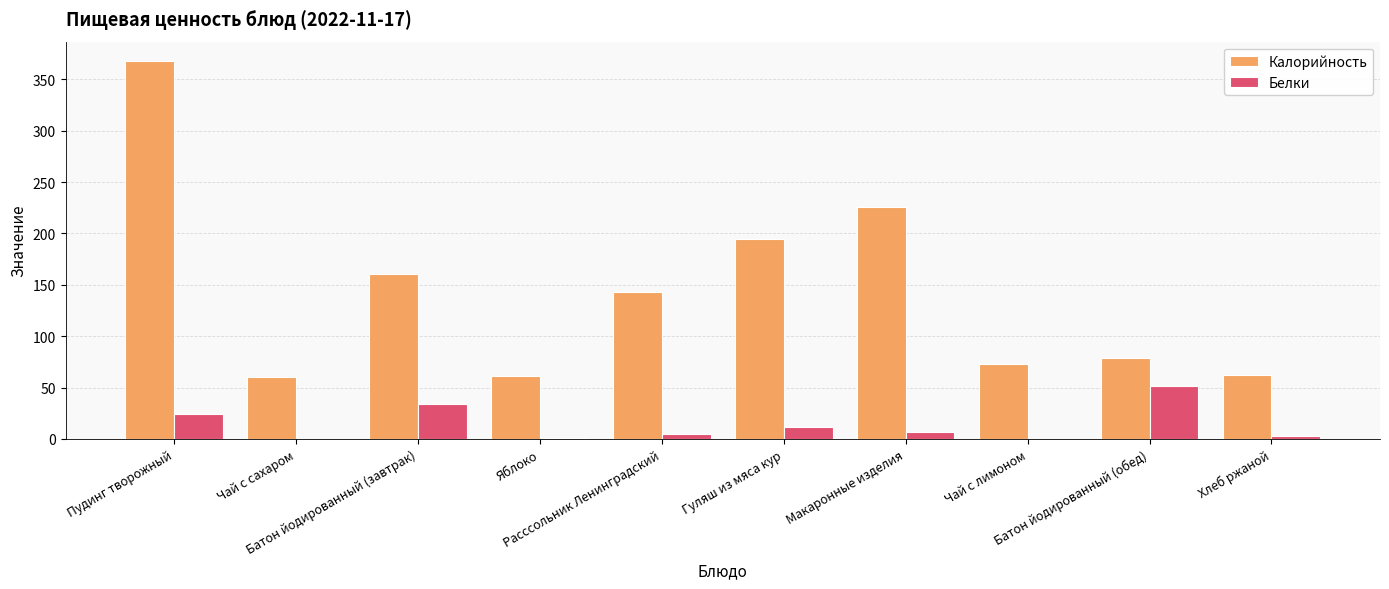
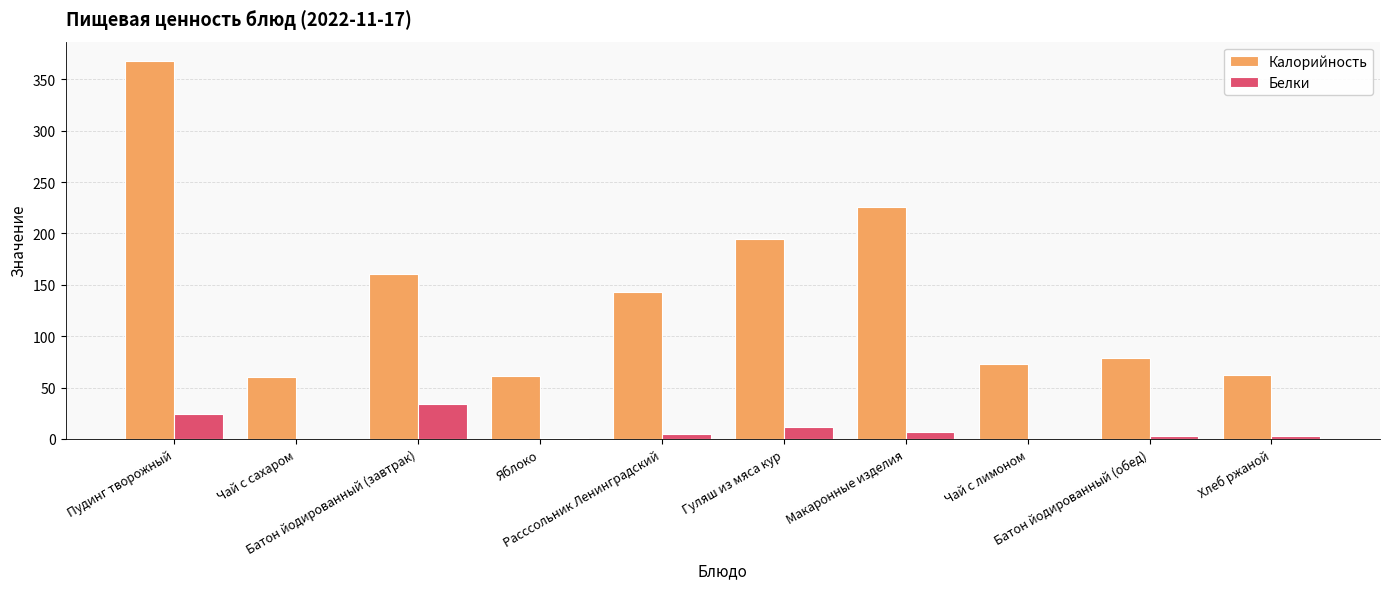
Белки, Батон йодированный (обед): 52 -> 2
